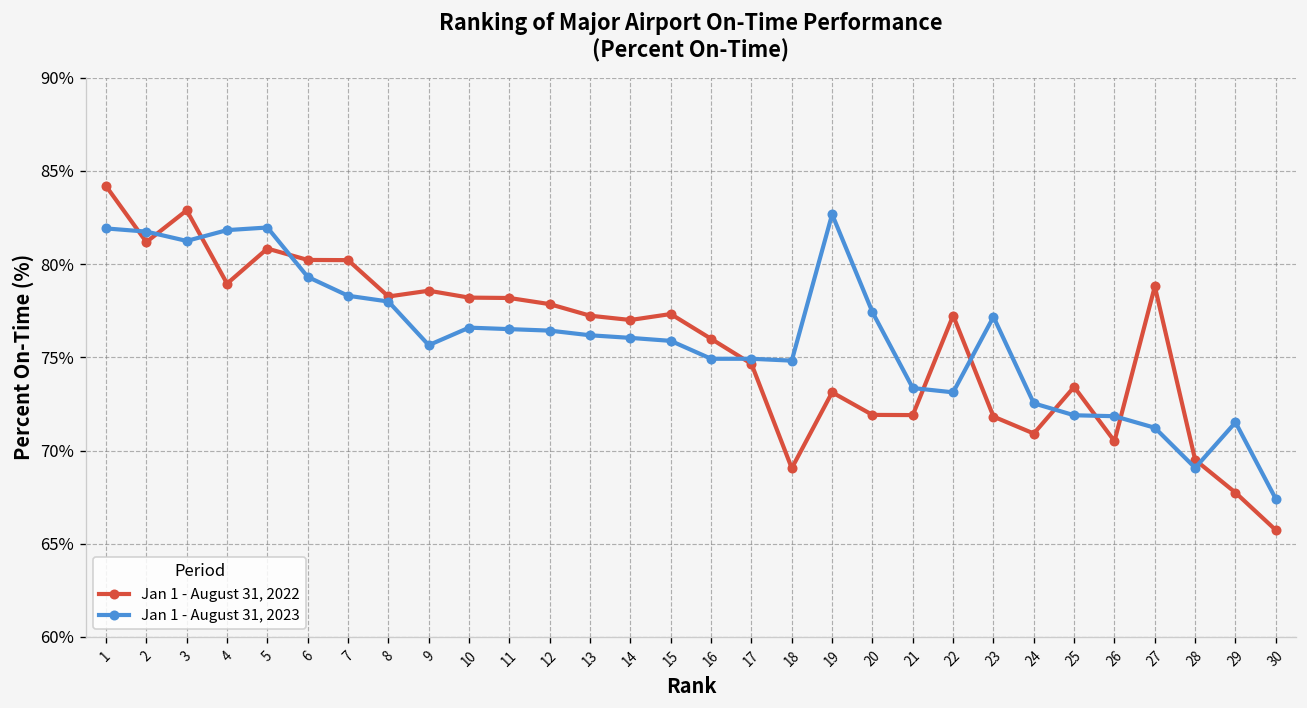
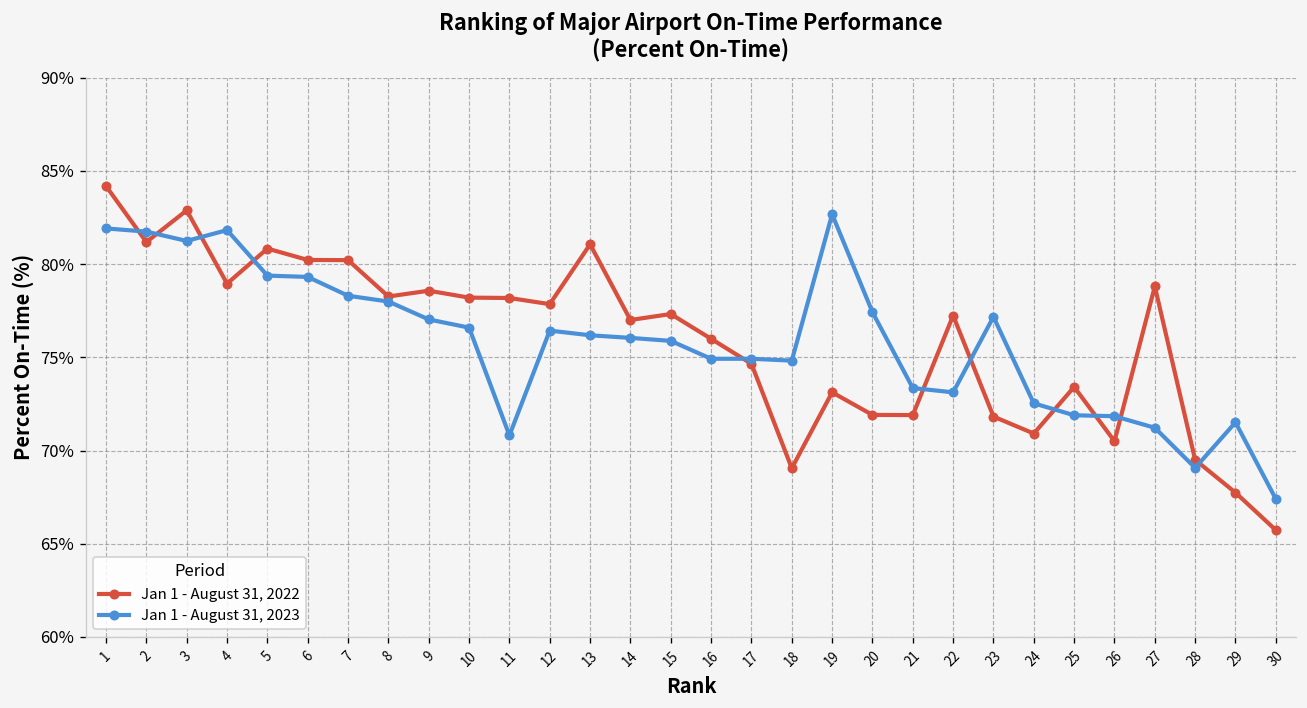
Jan 1 - August 31, 2023, 5: 82.0% -> 79.4%
Jan 1 - August 31, 2023, 9: 75.7% -> 77.0%
Jan 1 - August 31, 2023, 11: 76.5% -> 70.8%
Jan 1 - August 31, 2022, 13: 77.2% -> 81.1%
